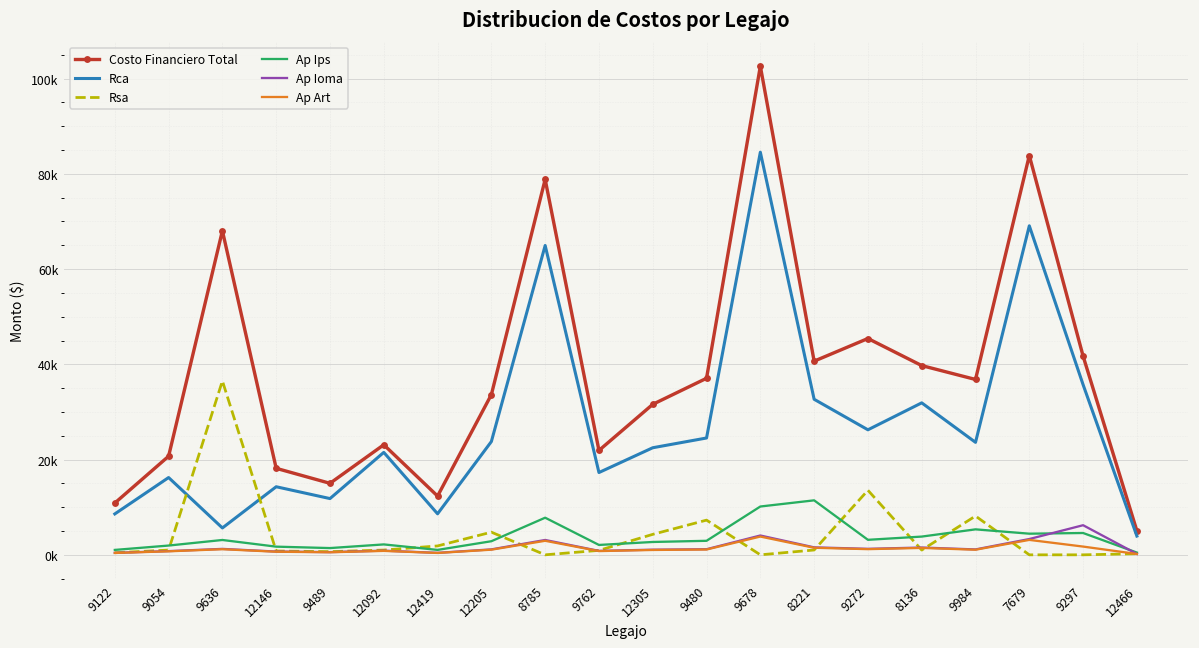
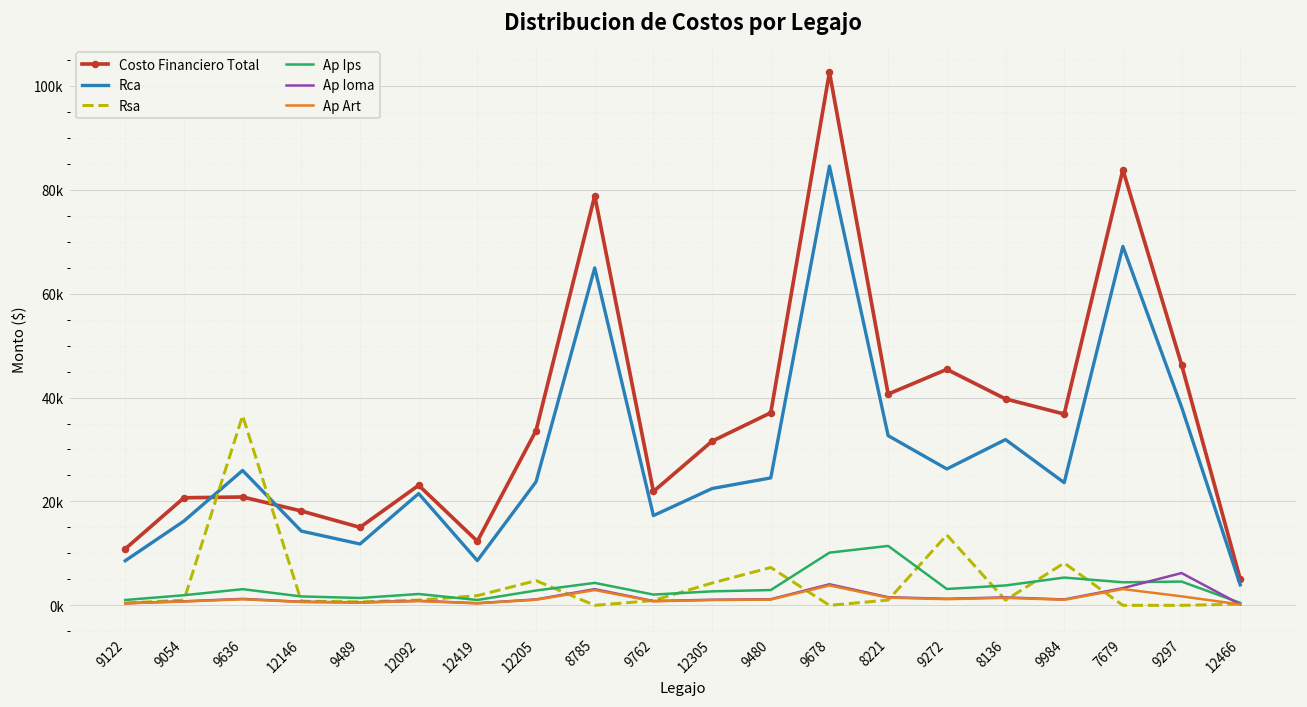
Costo Financiero Total, 9636: 68000 -> 21000
Rca, 9636: 6000 -> 26000
Ap Ips, 8785: 8000 -> 4000
Costo Financiero Total, 9297: 42000 -> 46000
Rca, 9297: 36000 -> 38000
